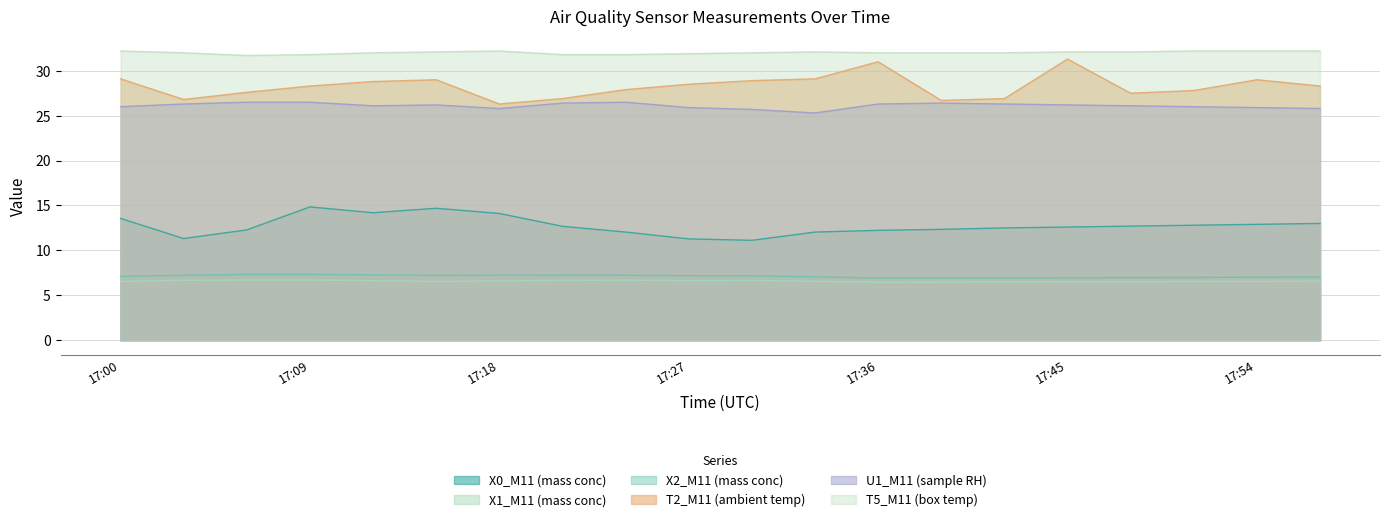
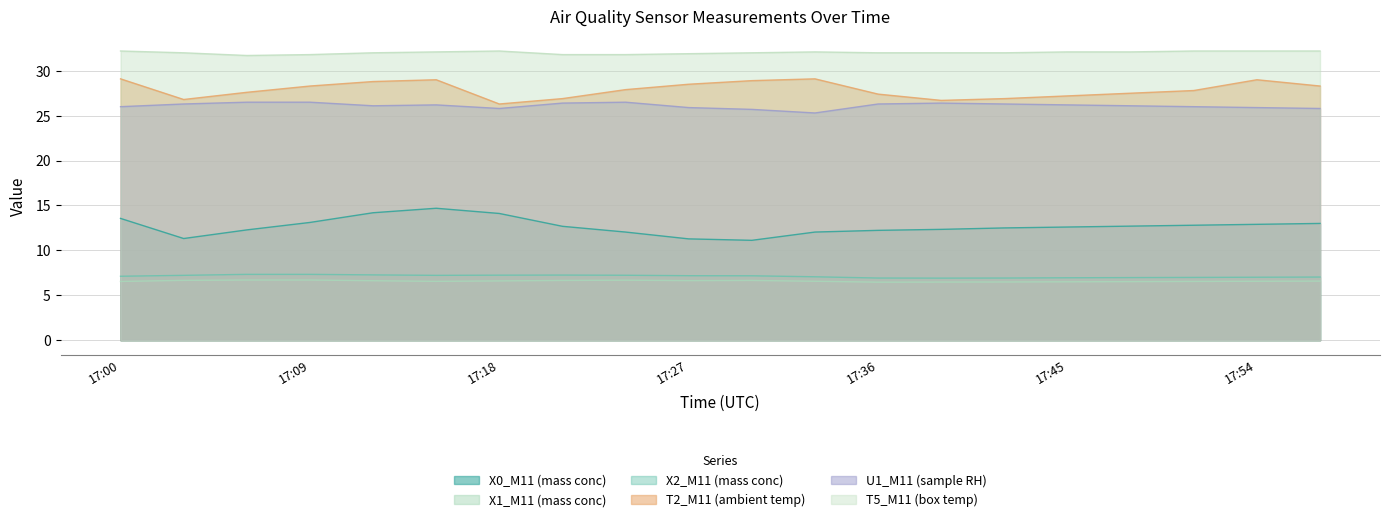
X0_M11 (mass conc), 17:09: 15 -> 13
T2_M11 (ambient temp), 17:36: 31 -> 27
T2_M11 (ambient temp), 17:45: 31 -> 27
